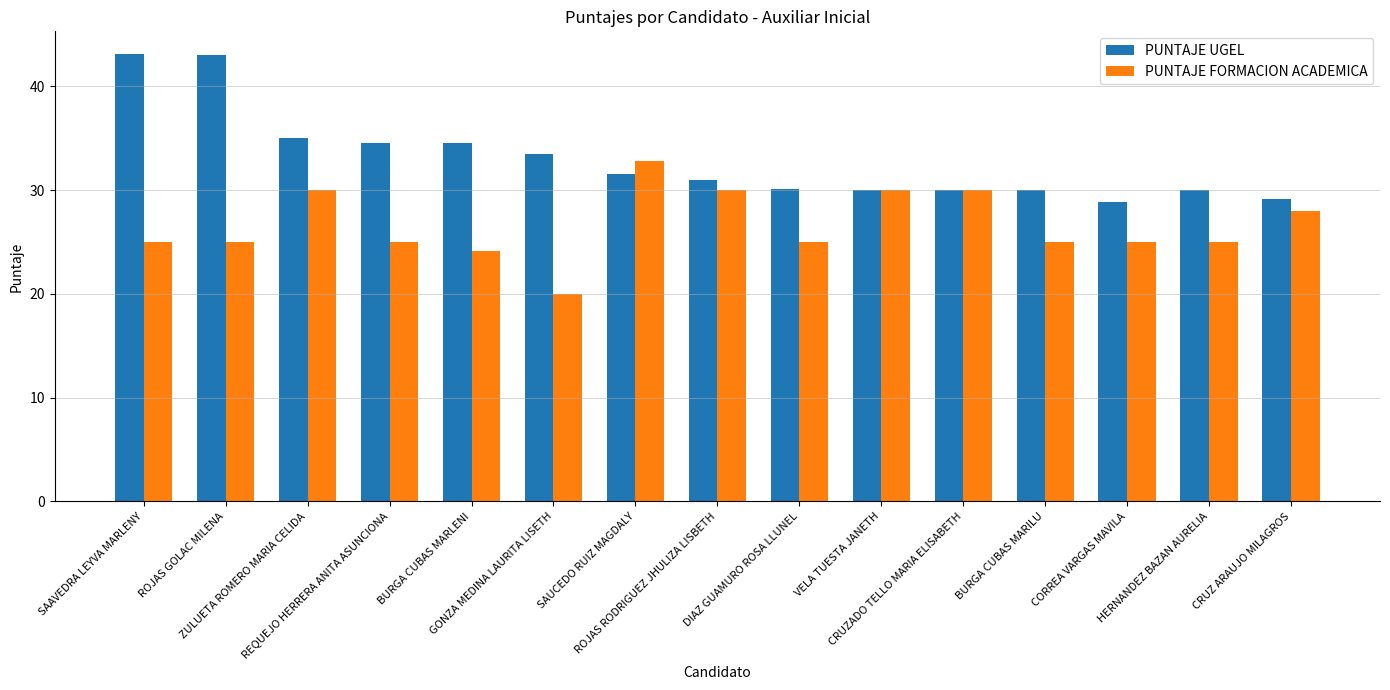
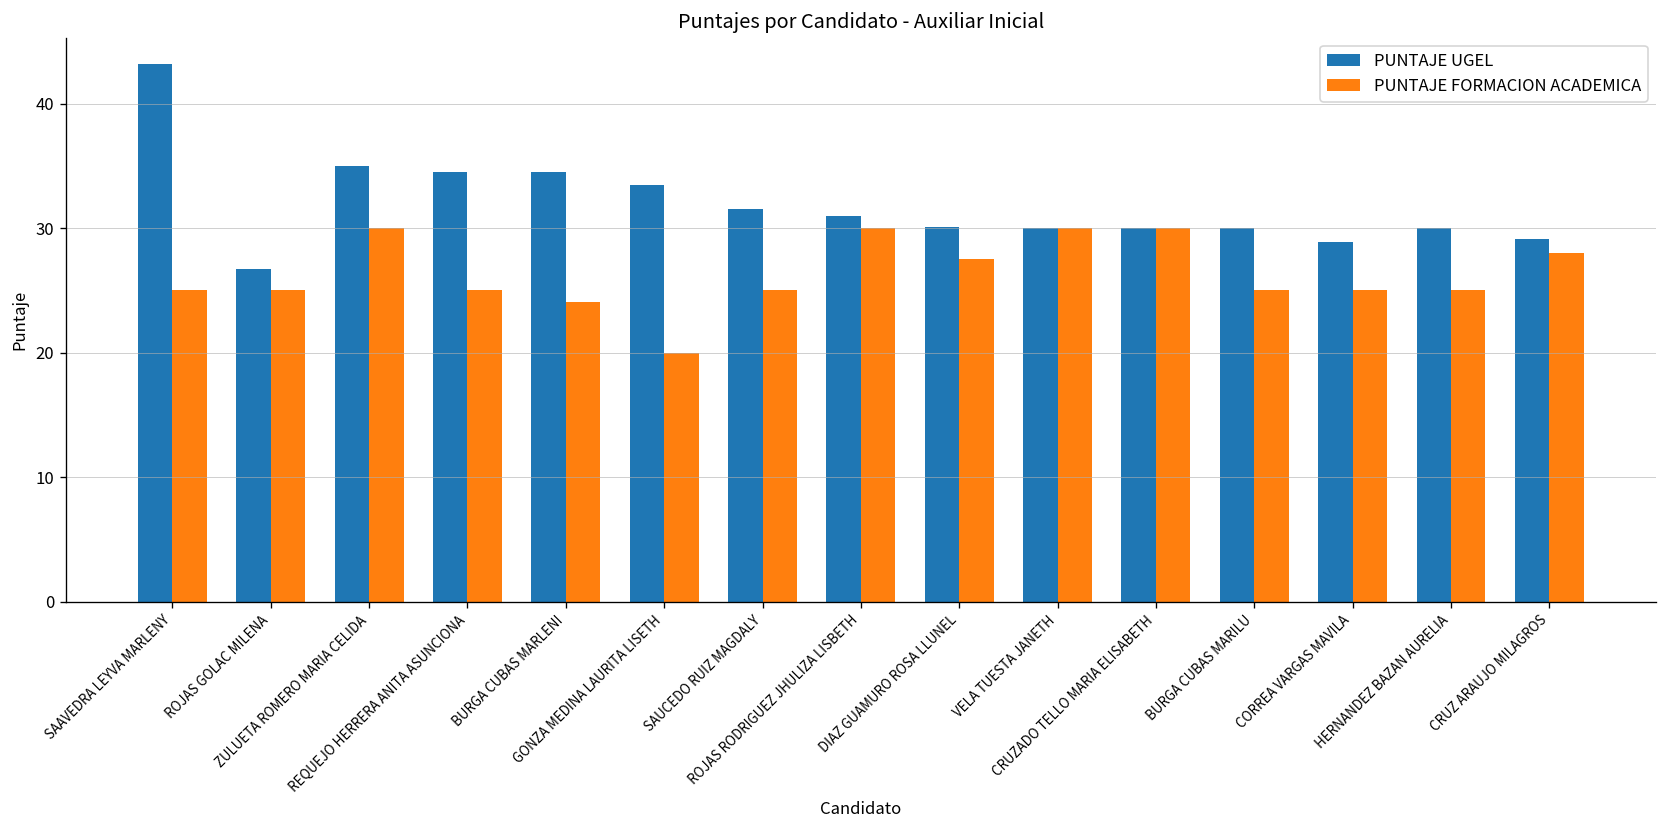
PUNTAJE UGEL, ROJAS GOLAC MILENA: 43.0 -> 26.7
PUNTAJE FORMACION ACADEMICA, SAUCEDO RUIZ MAGDALY: 32.8 -> 25.0
PUNTAJE FORMACION ACADEMICA, DIAZ GUAMURO ROSA LLUNEL: 25.0 -> 27.5
